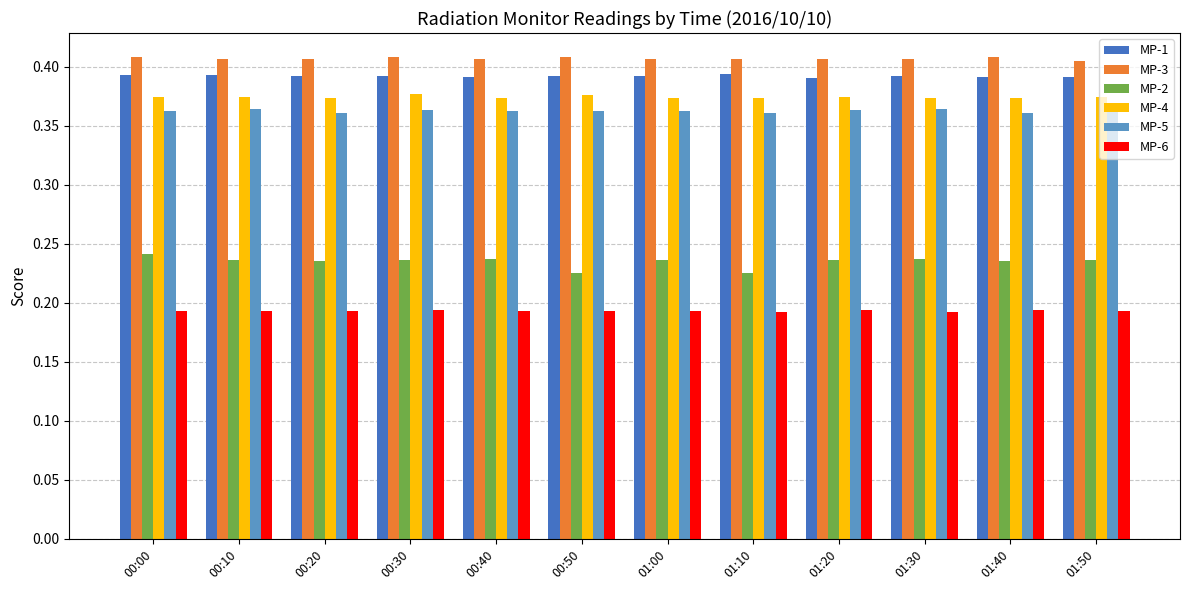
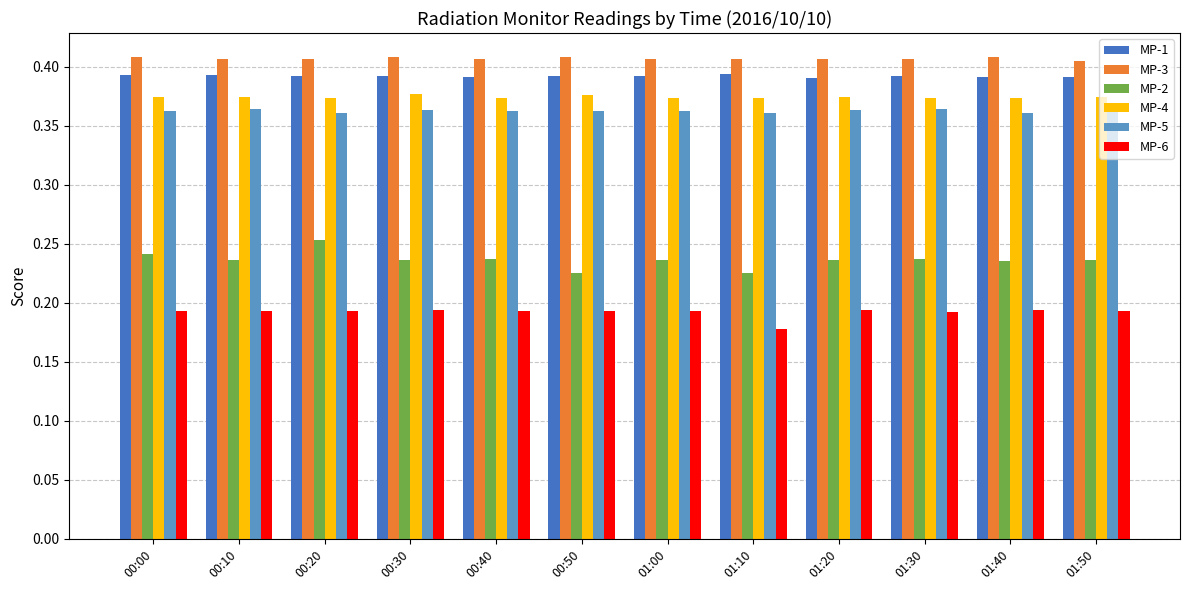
MP-2, 00:20: 0.235 -> 0.253
MP-6, 01:10: 0.192 -> 0.178
